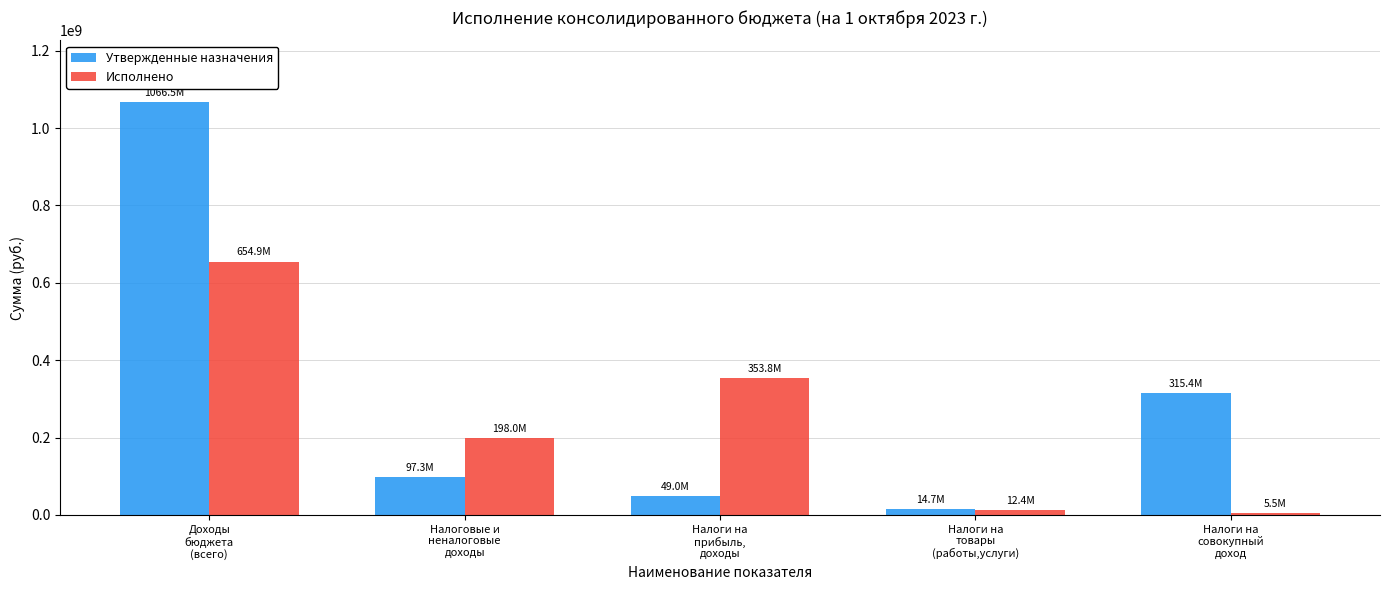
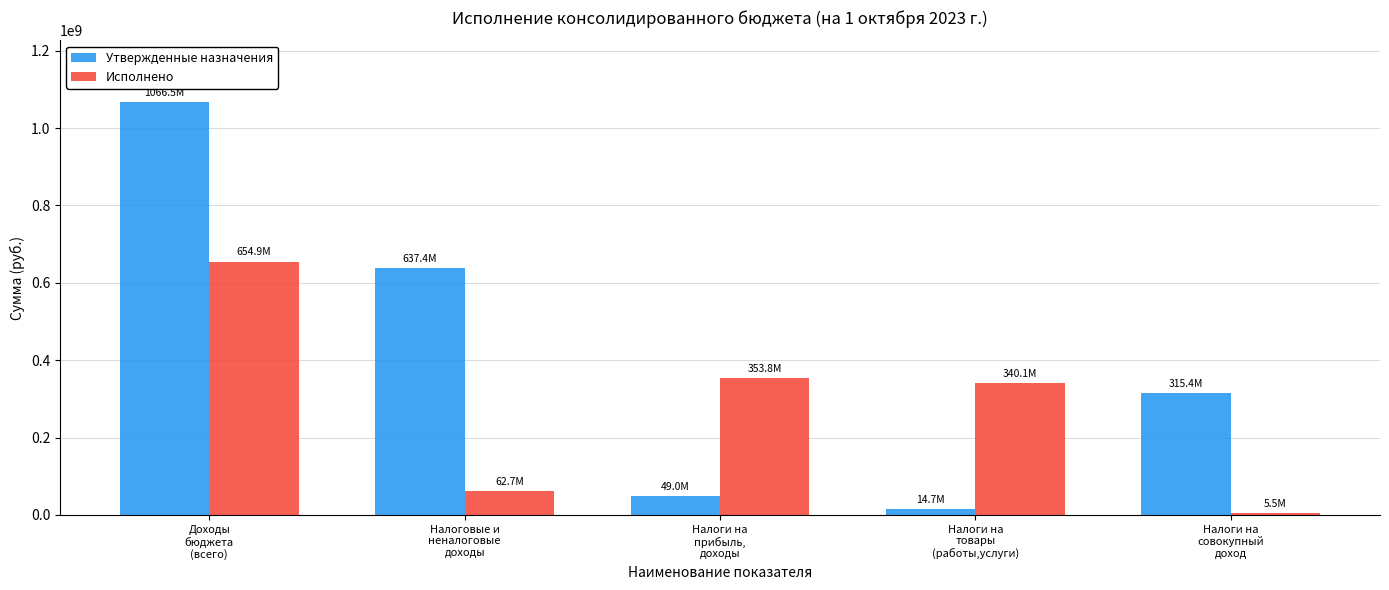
Утвержденные назначения, Налоговые и неналоговые доходы: 97.3M -> 637.4M
Исполнено, Налоговые и неналоговые доходы: 198.0M -> 62.7M
Исполнено, Налоги на товары (работы,услуги): 12.4M -> 340.1M
